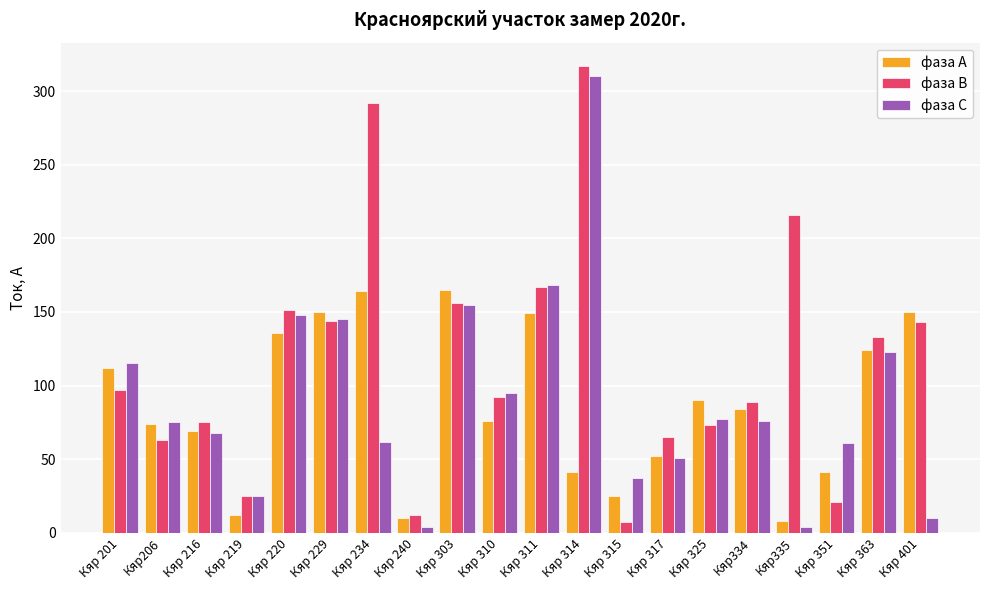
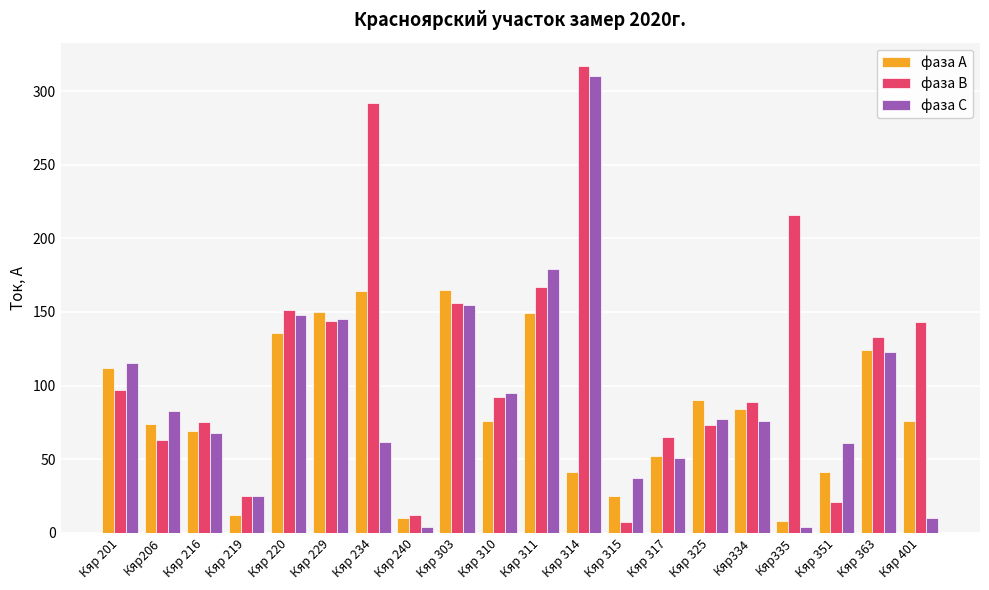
фаза С, Кяр206: 75 -> 83
фаза С, Кяр 311: 168 -> 179
фаза А, Кяр 401: 150 -> 76
